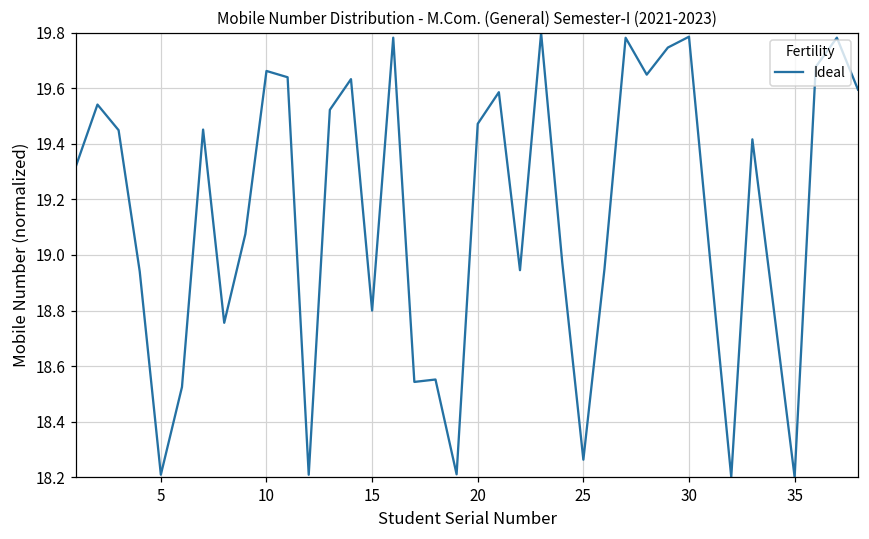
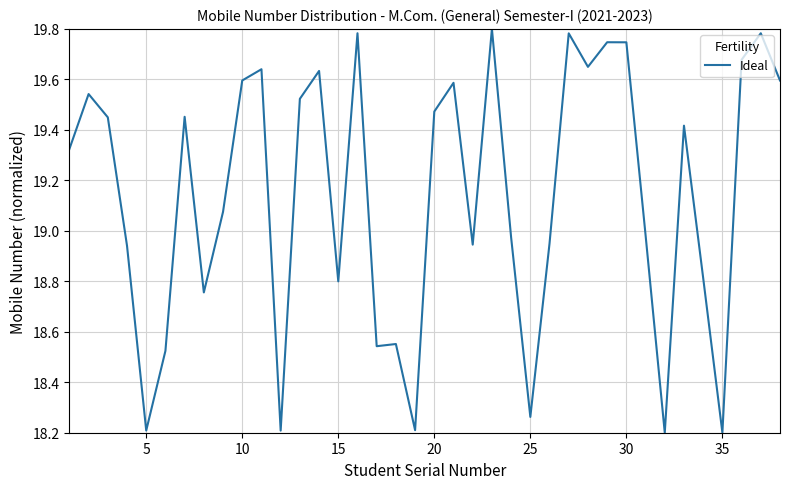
10: 19.66 -> 19.60
30: 19.79 -> 19.75
